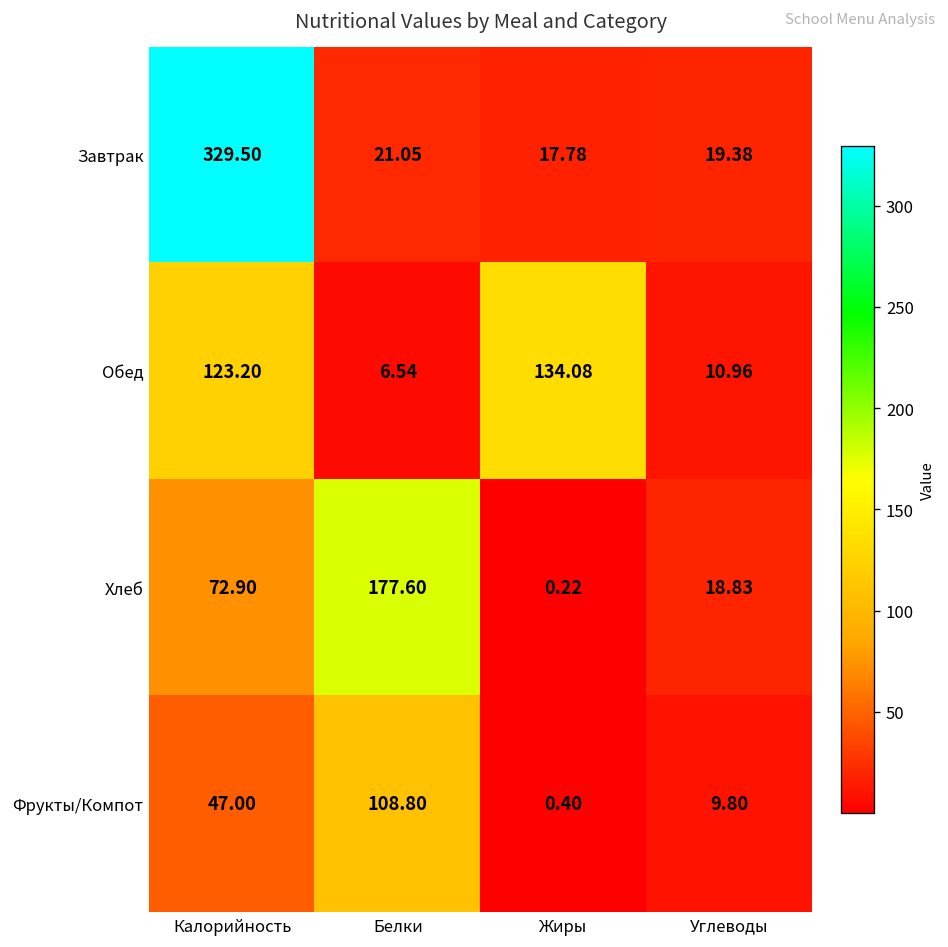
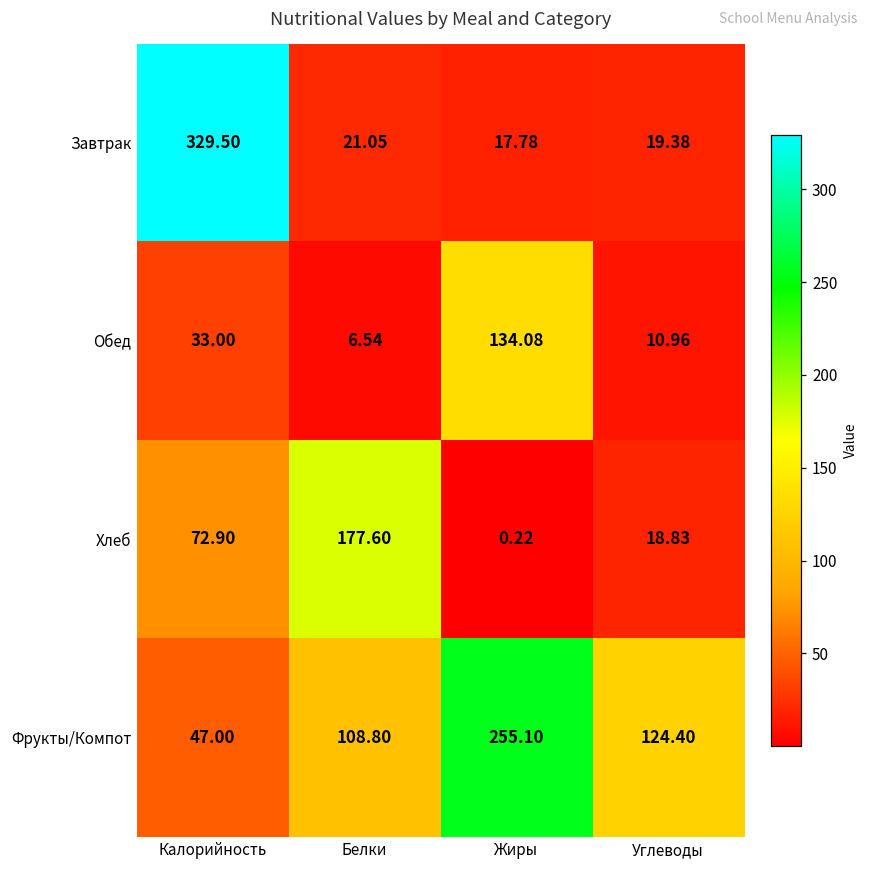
Обед, Калорийность: 123.20 -> 33.00
Фрукты/Компот, Жиры: 0.40 -> 255.10
Фрукты/Компот, Углеводы: 9.80 -> 124.40
